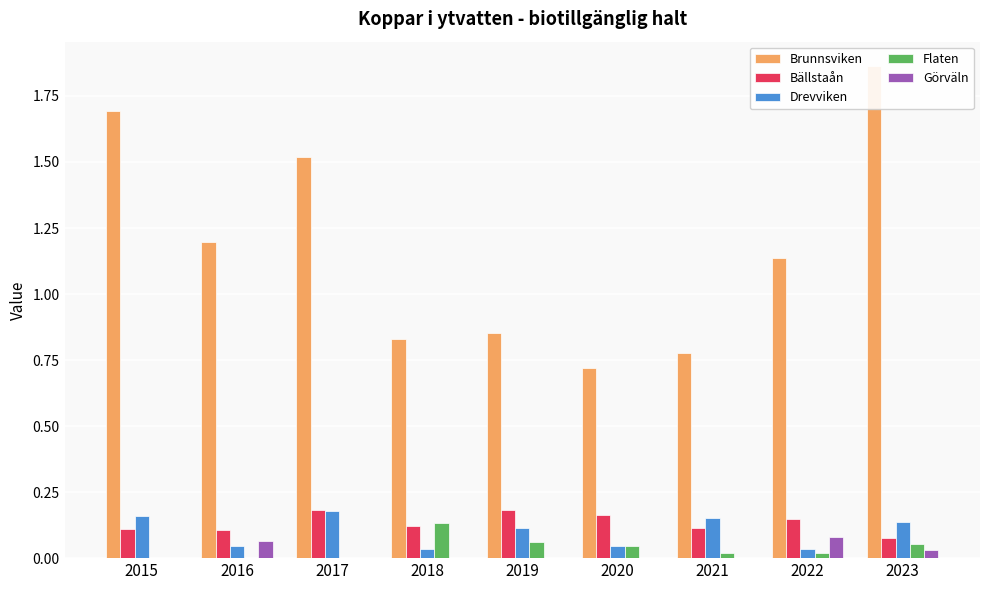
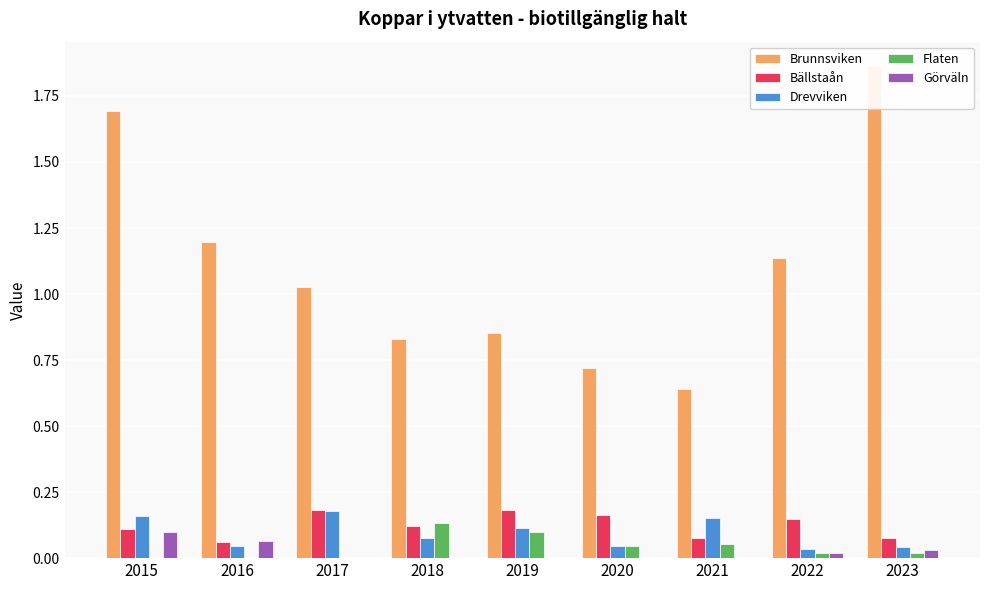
Görväln, 2015: 0.0 -> 0.1
Bällstaån, 2016: 0.11 -> 0.06
Brunnsviken, 2017: 1.52 -> 1.03
Drevviken, 2018: 0.04 -> 0.08
Flaten, 2019: 0.06 -> 0.10
Brunnsviken, 2021: 0.78 -> 0.64
Bällstaån, 2021: 0.11 -> 0.08
Flaten, 2021: 0.02 -> 0.05
Görväln, 2022: 0.08 -> 0.02
Drevviken, 2023: 0.14 -> 0.04
Flaten, 2023: 0.06 -> 0.02
